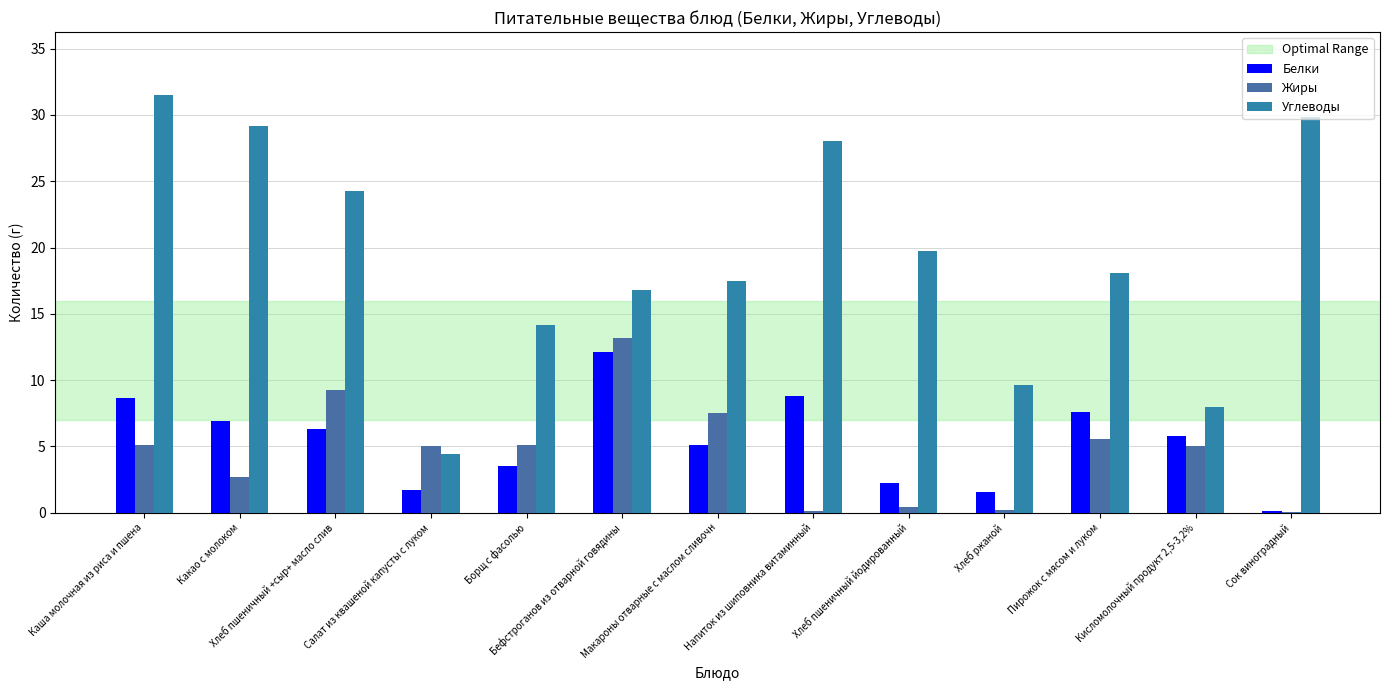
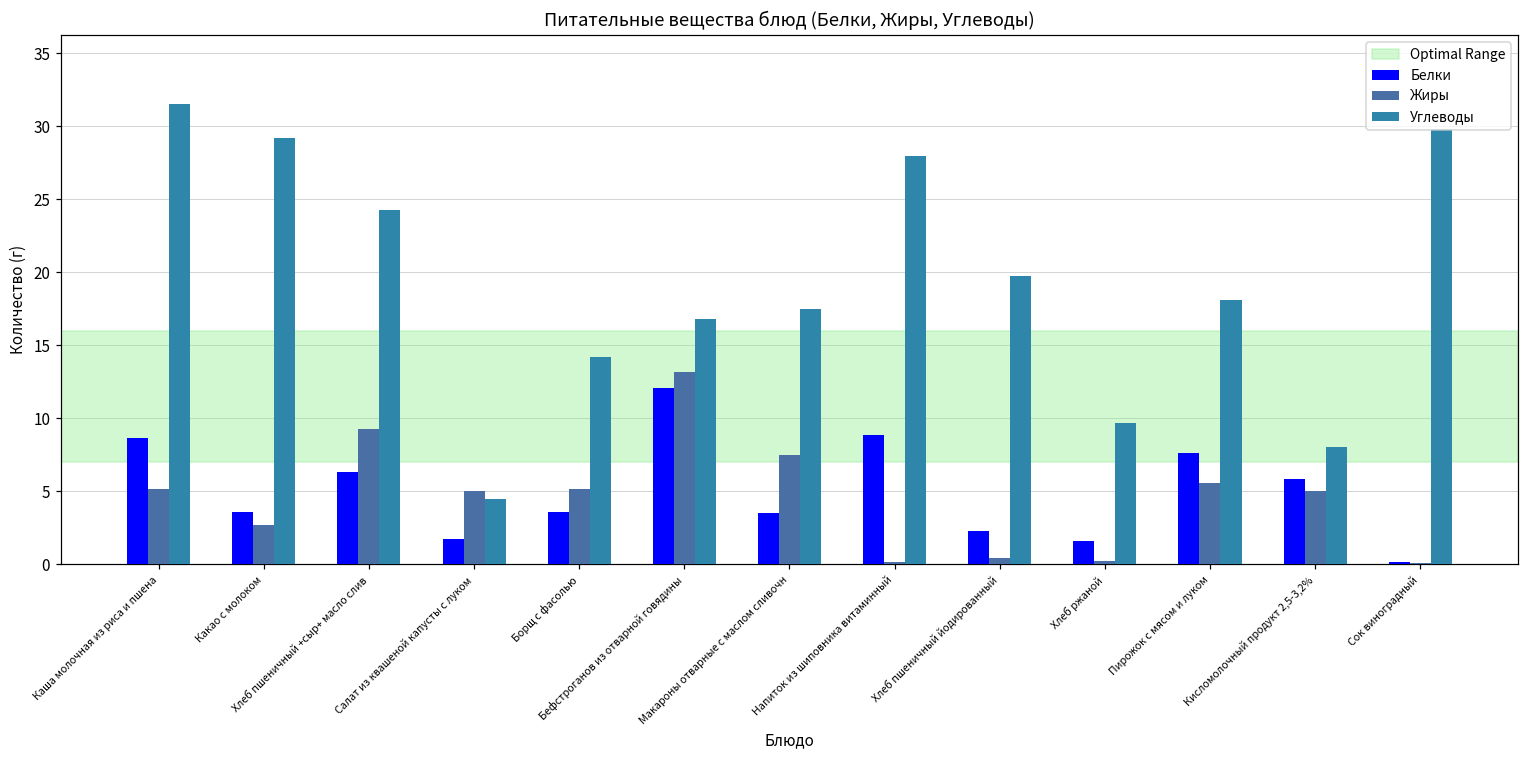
Белки, Какао с молоком: 6.9 -> 3.6
Белки, Макароны отварные с маслом сливочн: 5.1 -> 3.5
